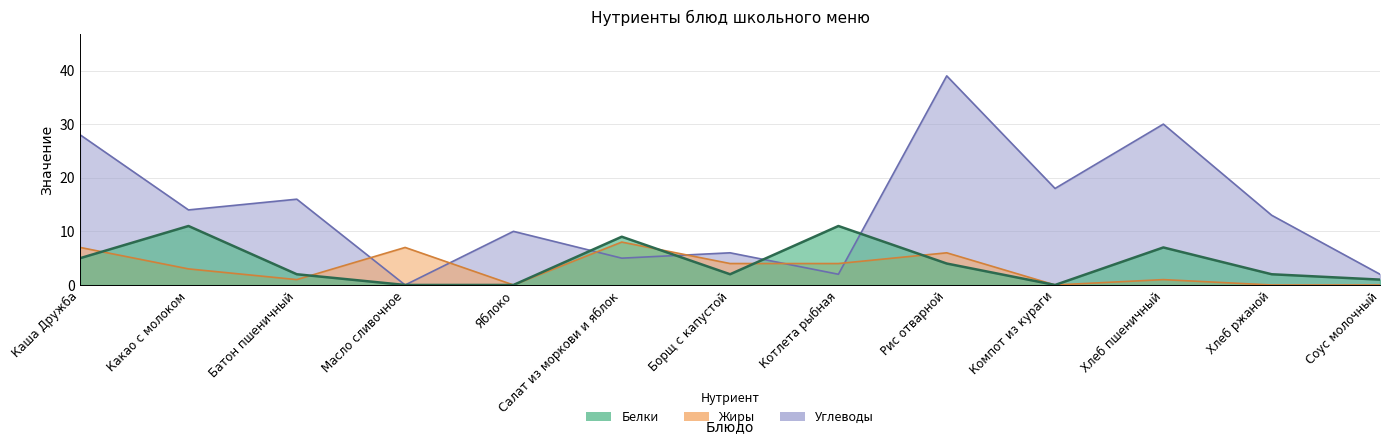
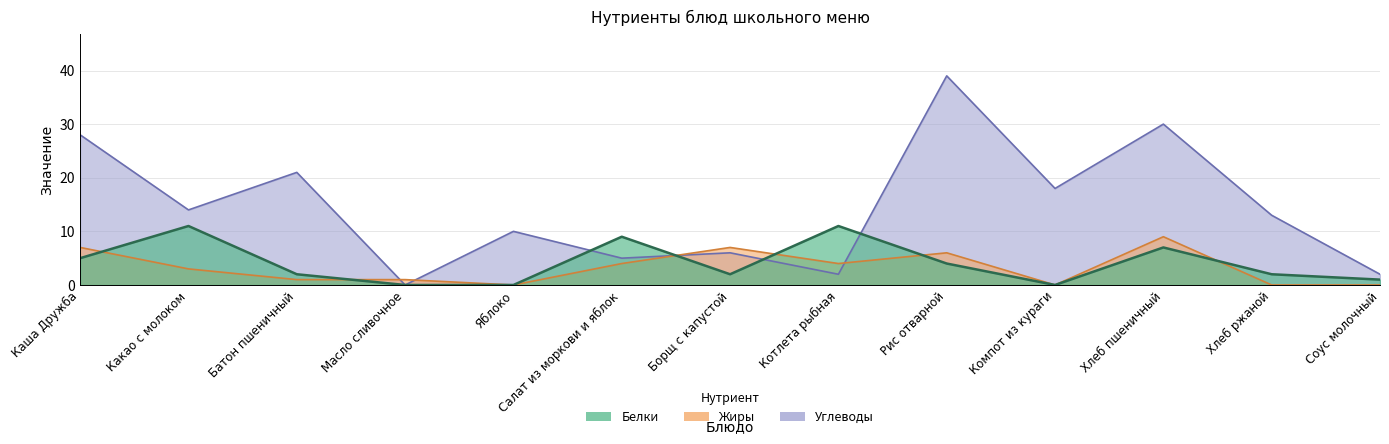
Углеводы, Батон пшеничный: 16 -> 21
Жиры, Масло сливочное: 7 -> 1
Жиры, Салат из моркови и яблок: 8 -> 4
Жиры, Борщ с капустой: 4 -> 7
Жиры, Хлеб пшеничный: 1 -> 9
